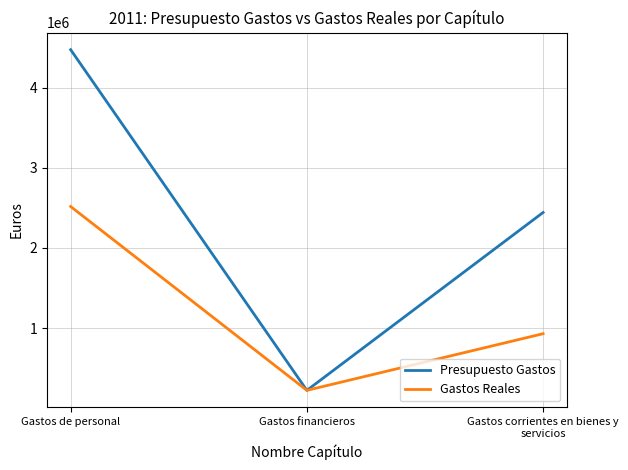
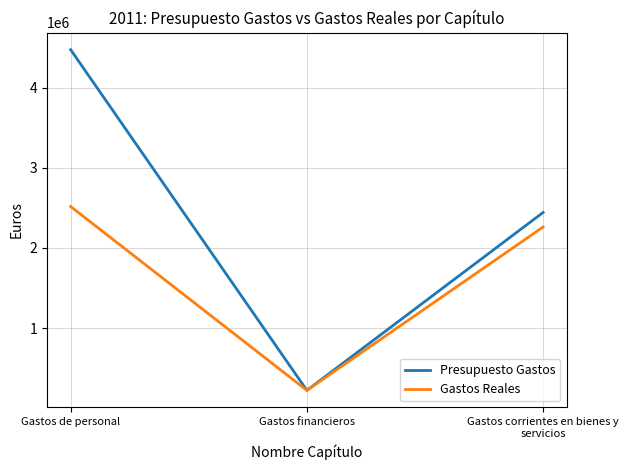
Gastos Reales, Gastos corrientes en bienes y servicios: 900000 -> 2300000
